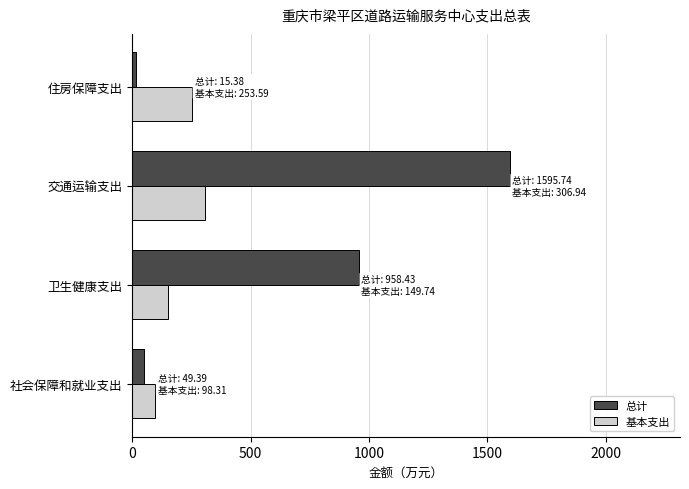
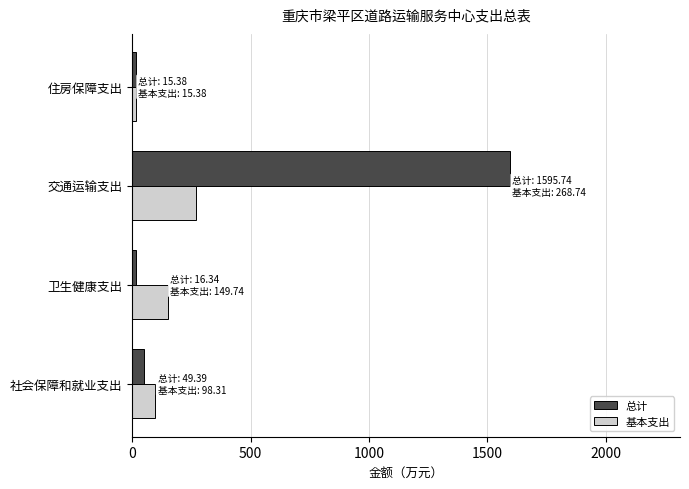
基本支出, 住房保障支出: 253.59 -> 15.38
基本支出, 交通运输支出: 306.94 -> 268.74
总计, 卫生健康支出: 958.43 -> 16.34
